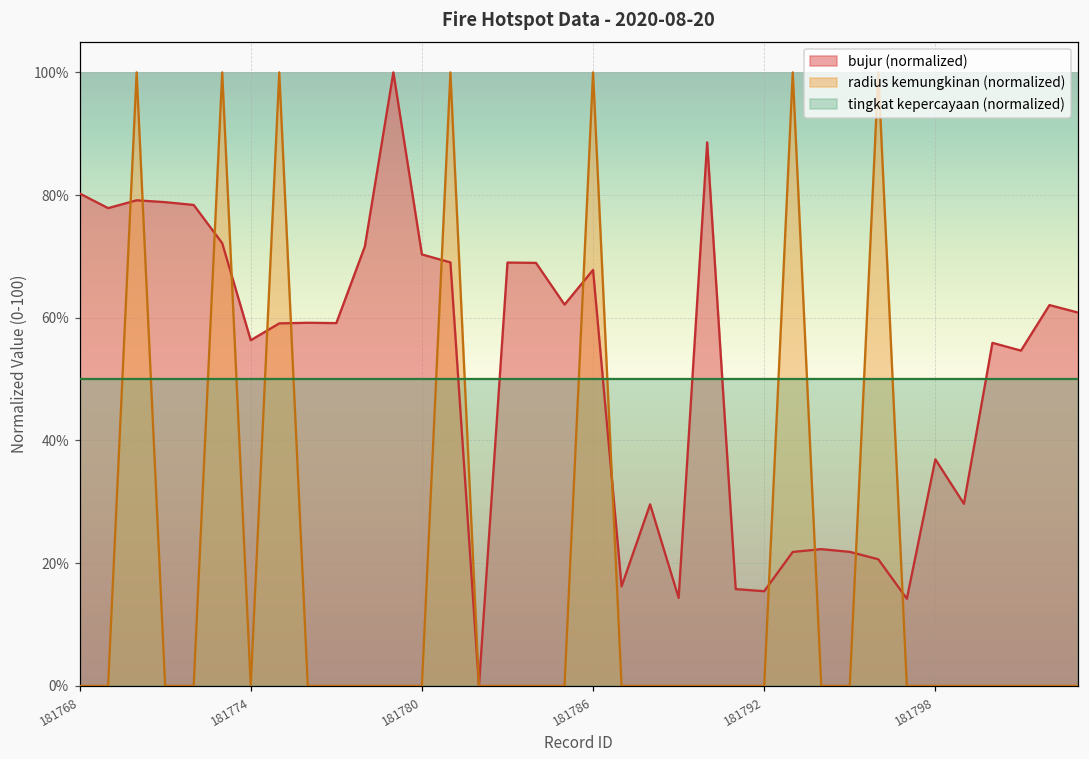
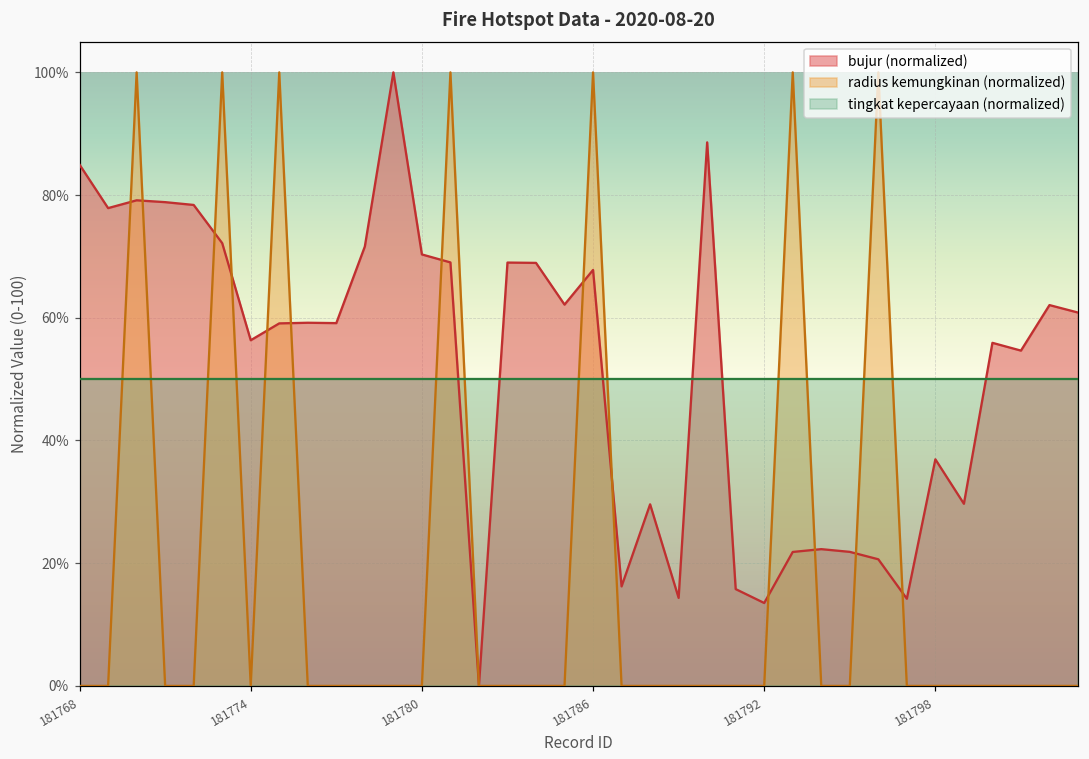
bujur (normalized), 181768: 80% -> 85%
bujur (normalized), 181792: 15% -> 14%
